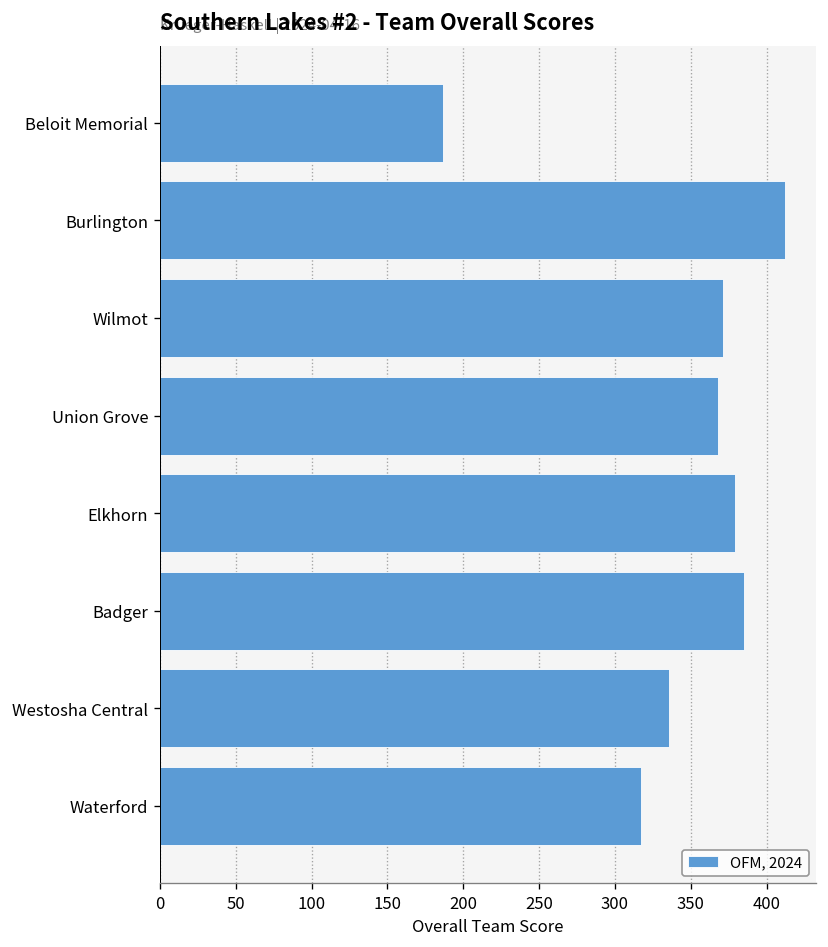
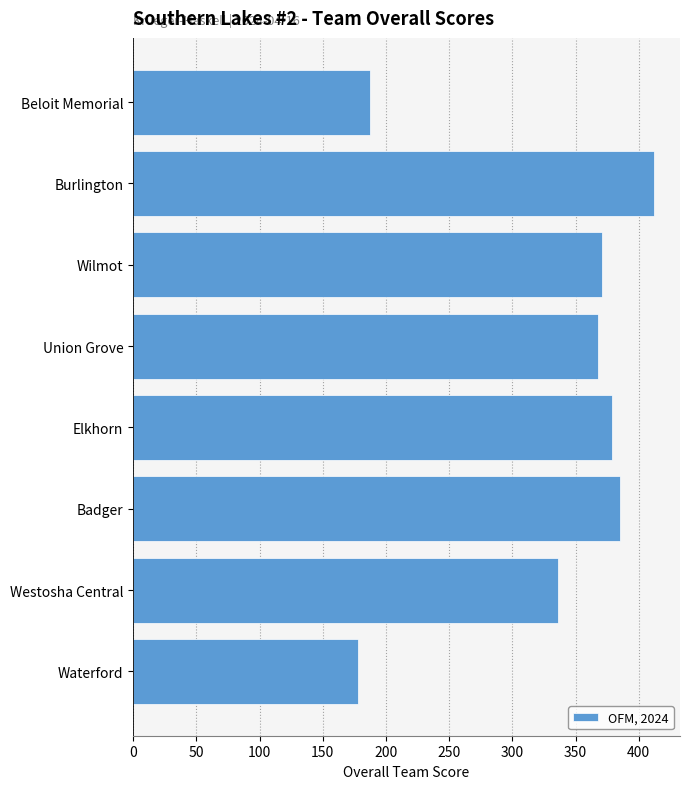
Waterford: 317 -> 178
